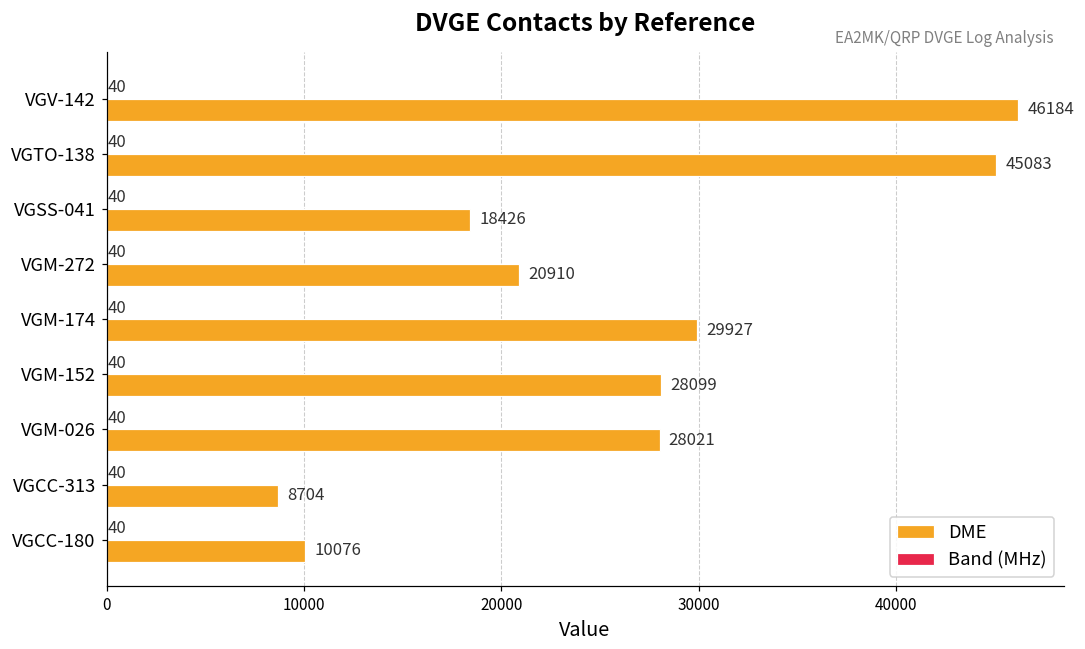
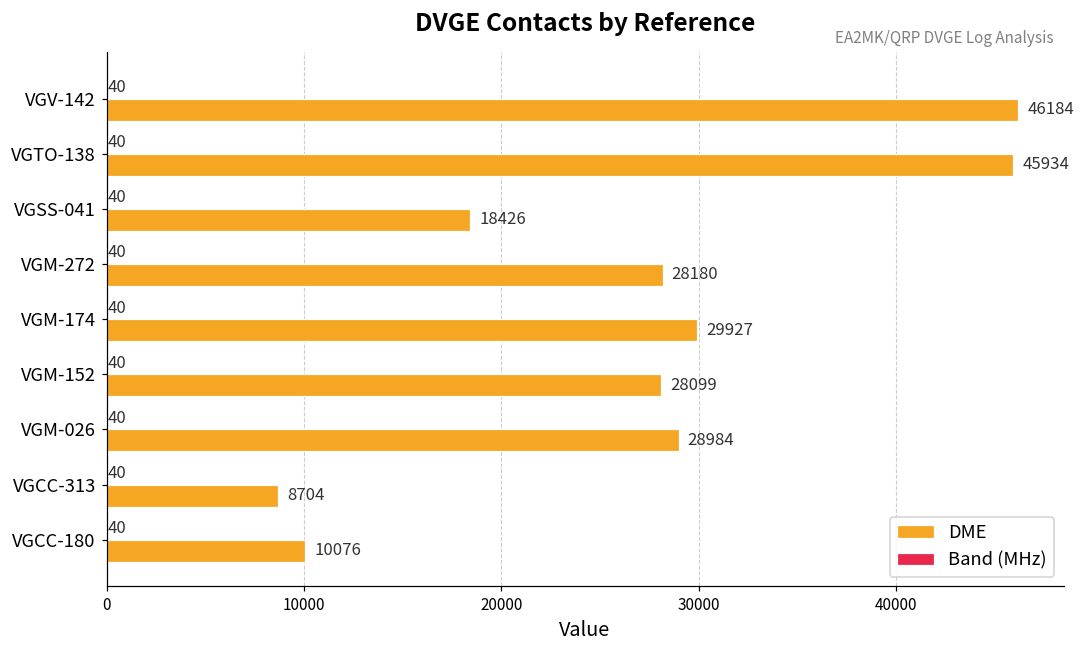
DME, VGTO-138: 45083 -> 45934
DME, VGM-272: 20910 -> 28180
DME, VGM-026: 28021 -> 28984
